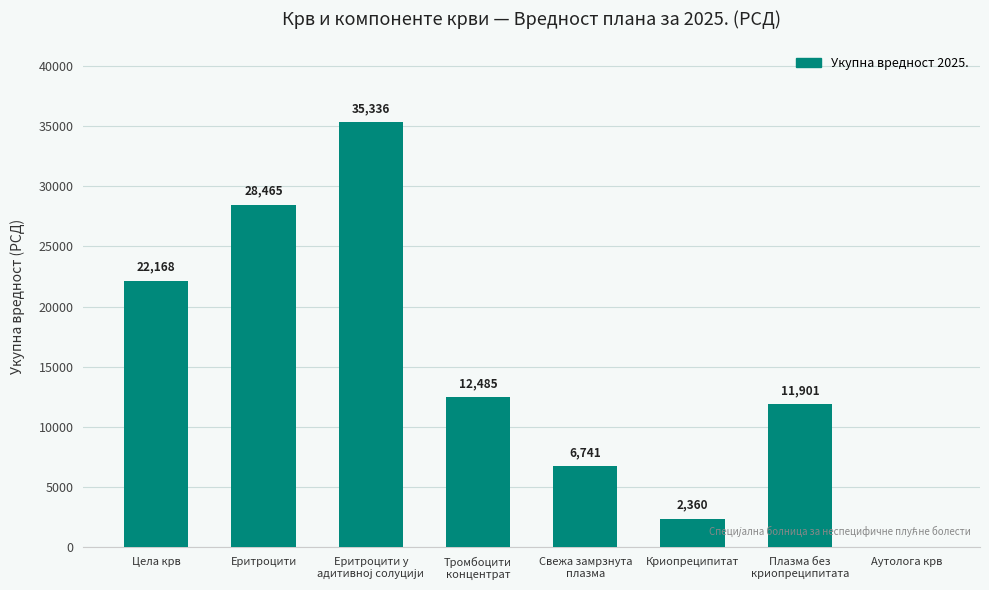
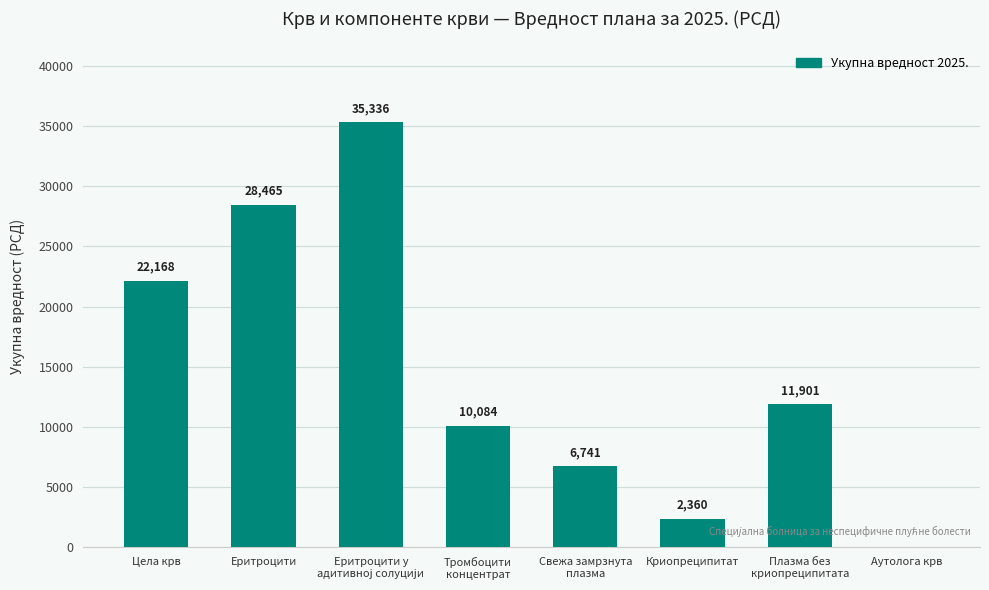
Тромбоцити концентрат: 12,485 -> 10,084
